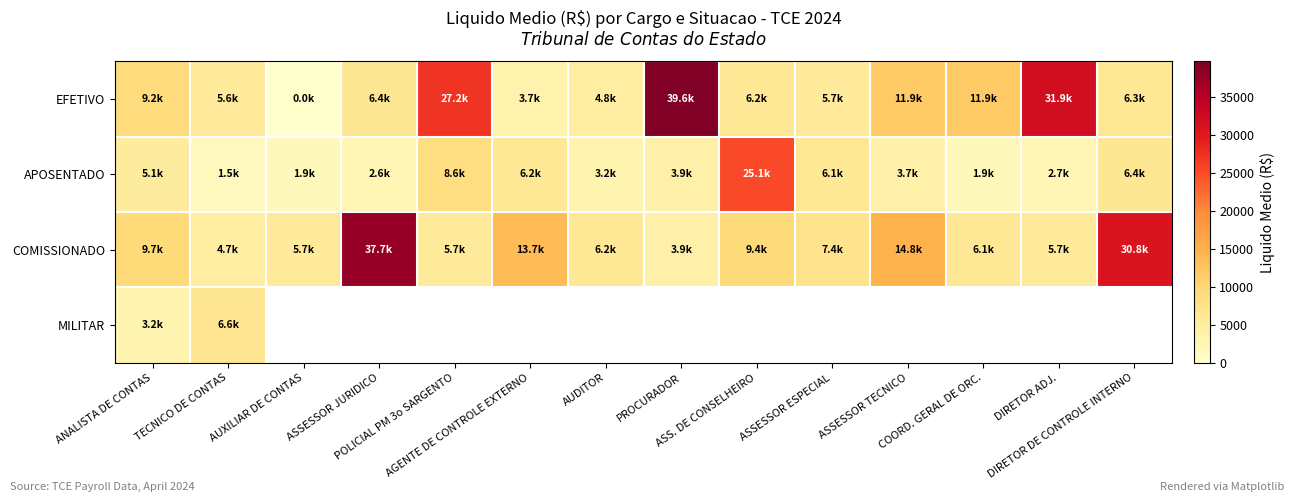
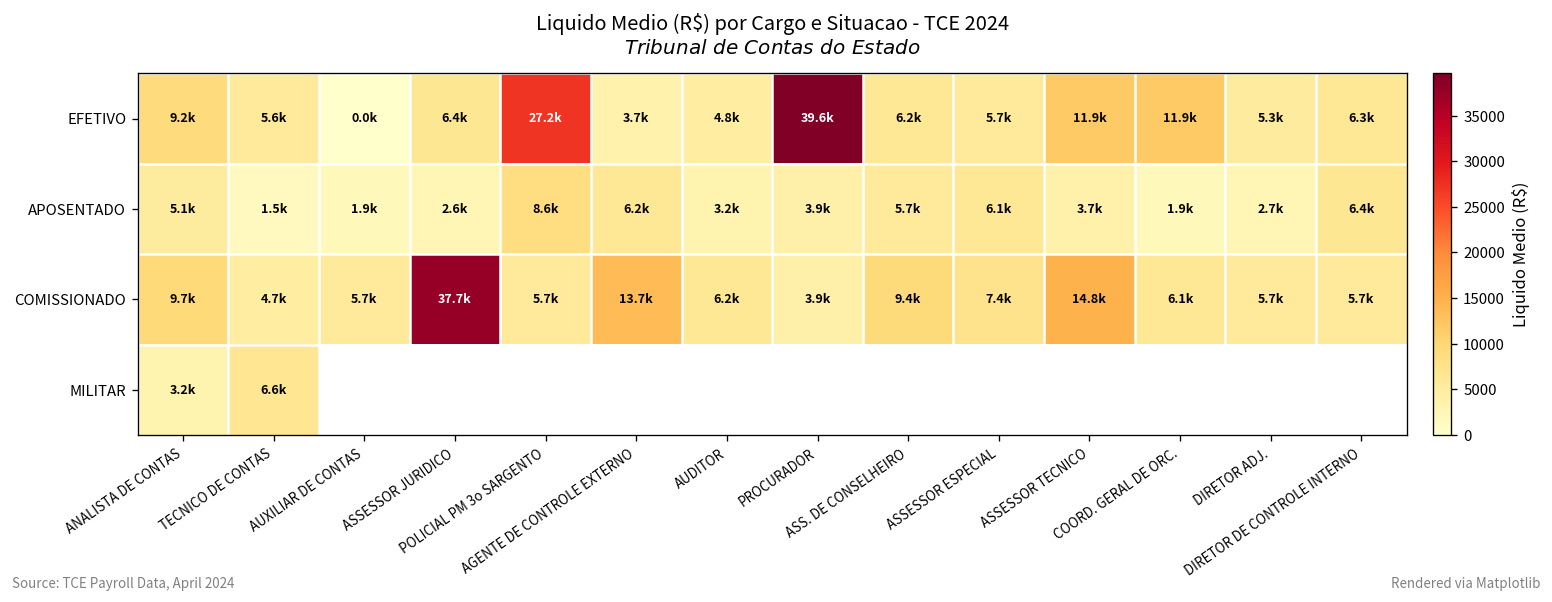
EFETIVO, DIRETOR ADJ.: 31.9k -> 5.3k
APOSENTADO, ASS. DE CONSELHEIRO: 25.1k -> 5.7k
COMISSIONADO, DIRETOR DE CONTROLE INTERNO: 30.8k -> 5.7k
